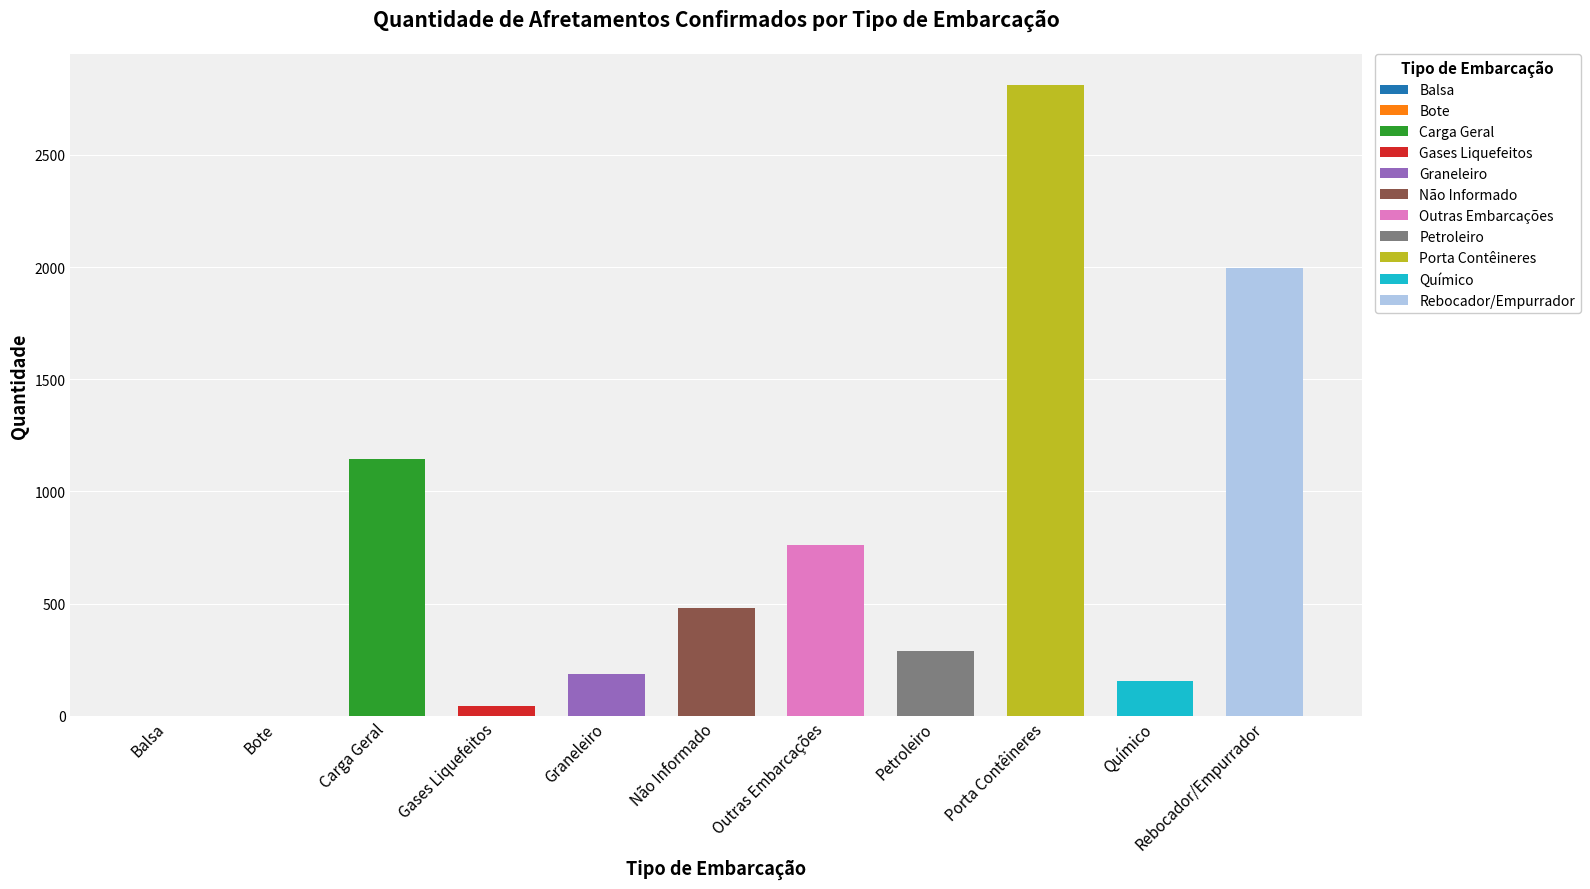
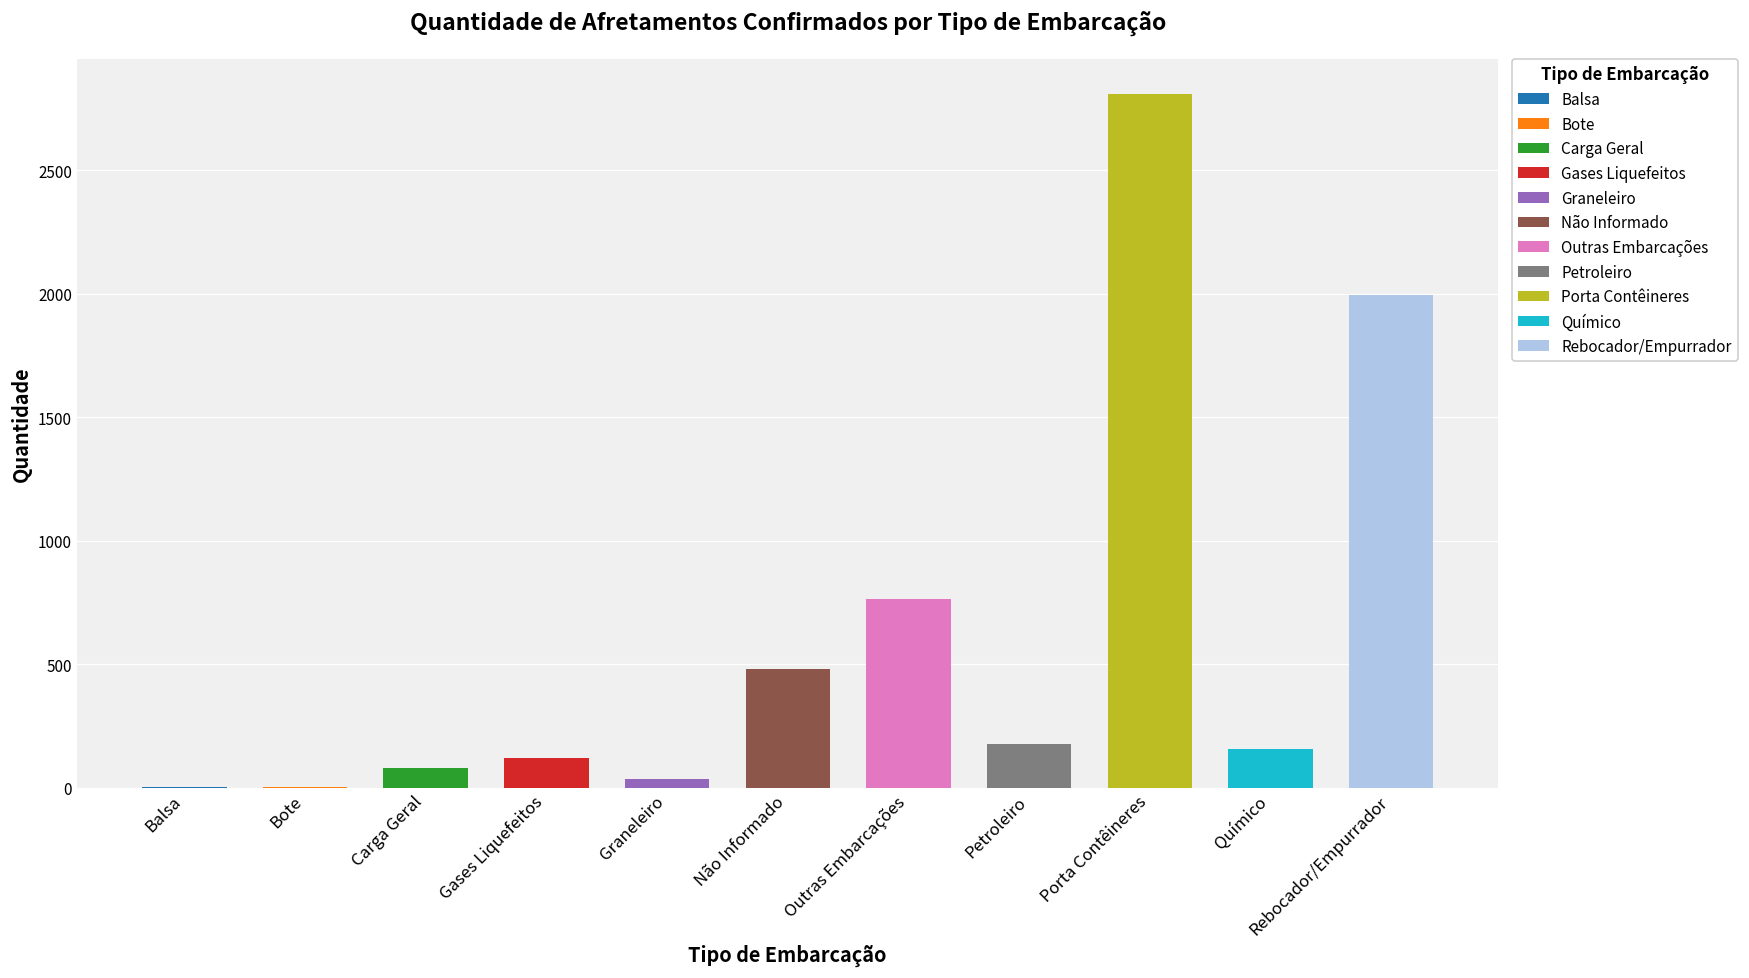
Carga Geral: 1150 -> 80
Gases Liquefeitos: 50 -> 120
Graneleiro: 190 -> 30
Petroleiro: 290 -> 180
